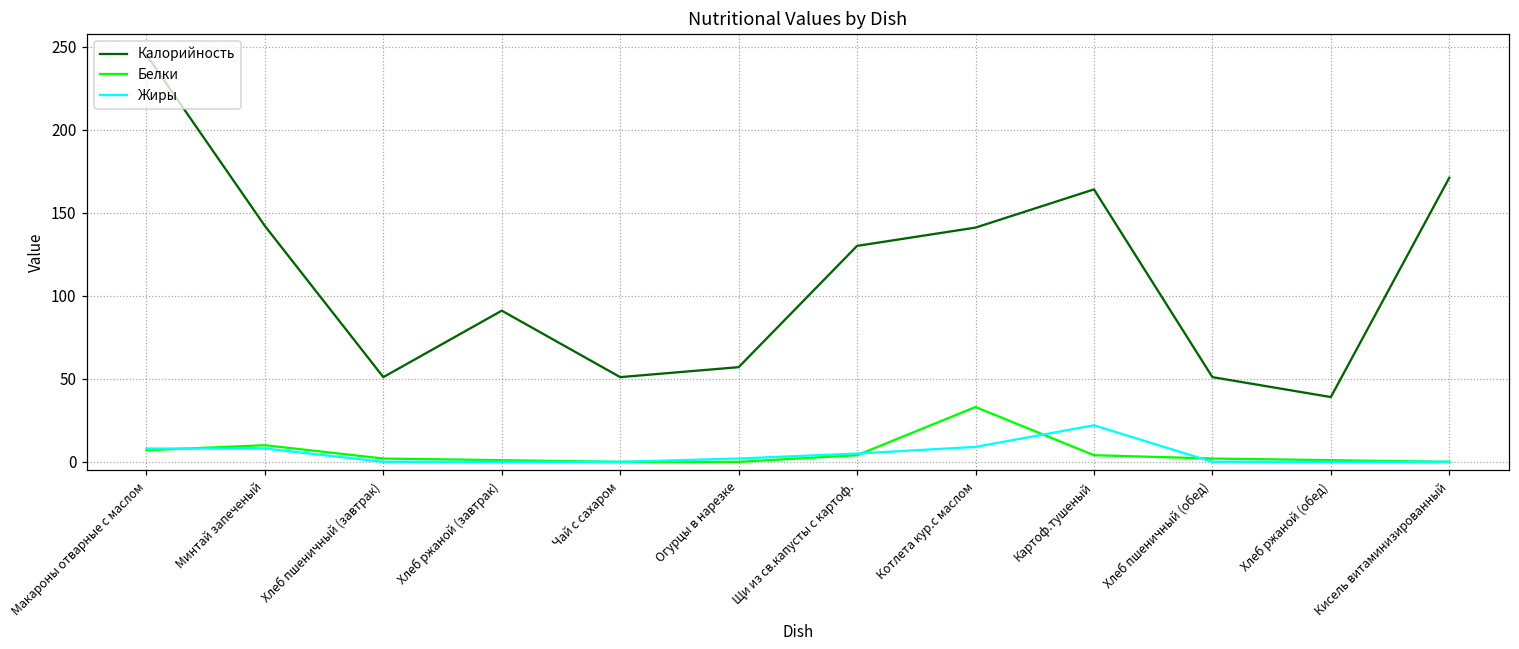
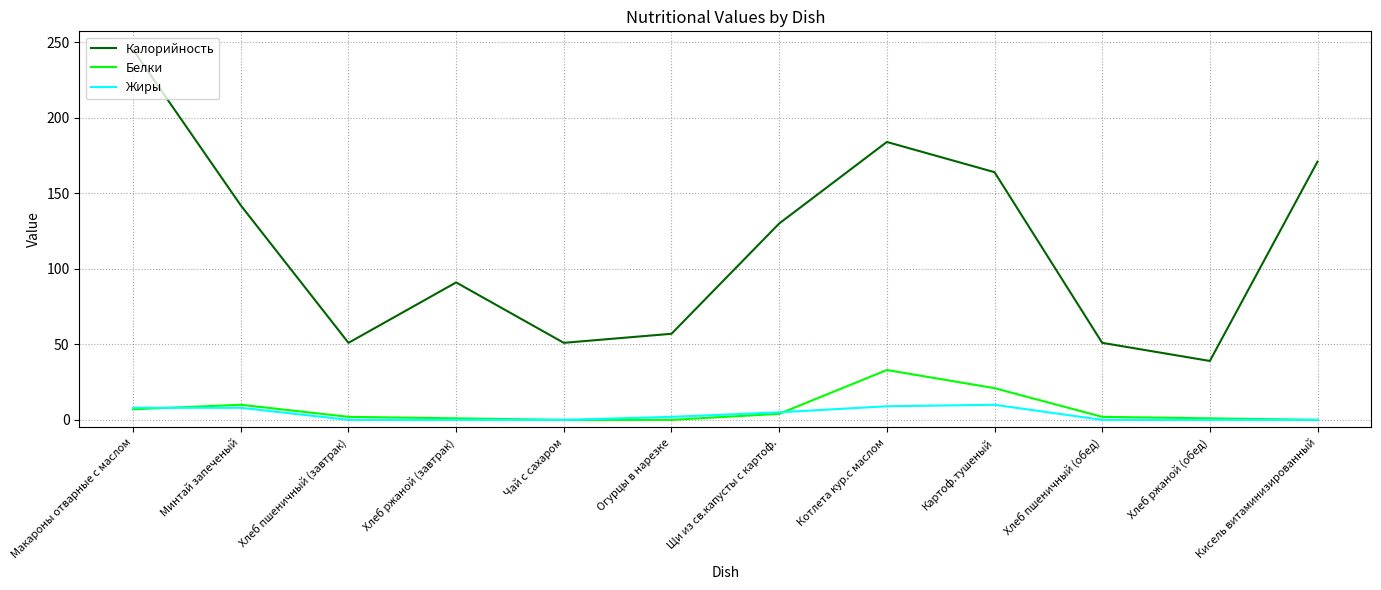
Калорийность, Котлета кур.с маслом: 141 -> 184
Белки, Картоф.тушеный: 4 -> 21
Жиры, Картоф.тушеный: 22 -> 10
